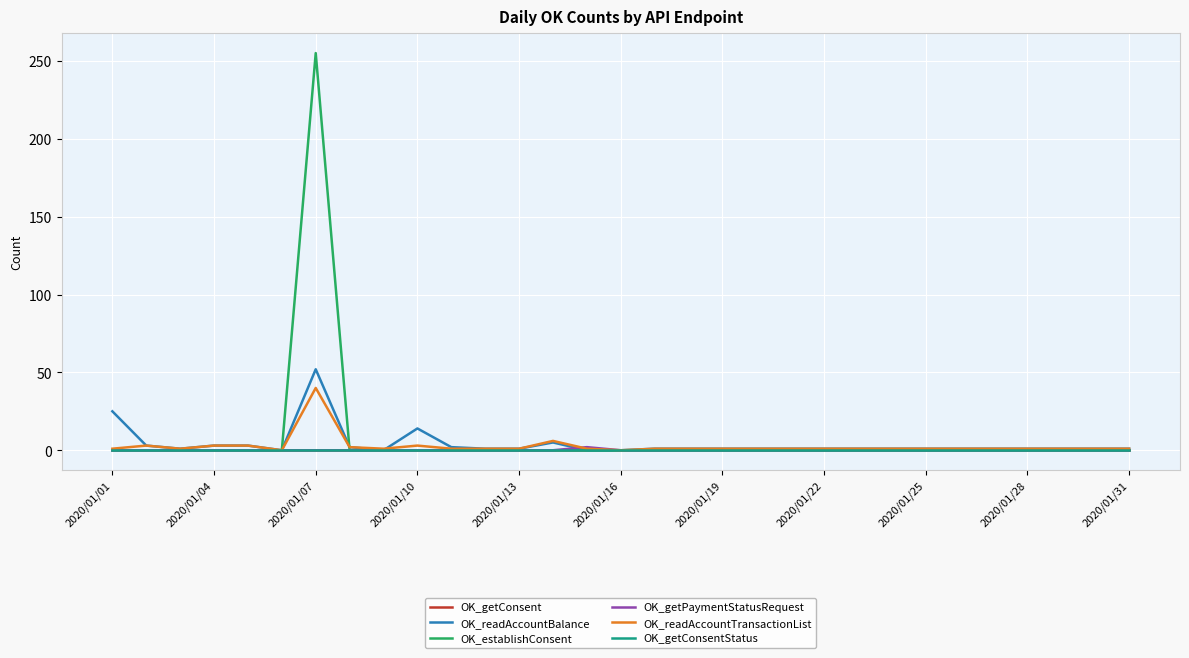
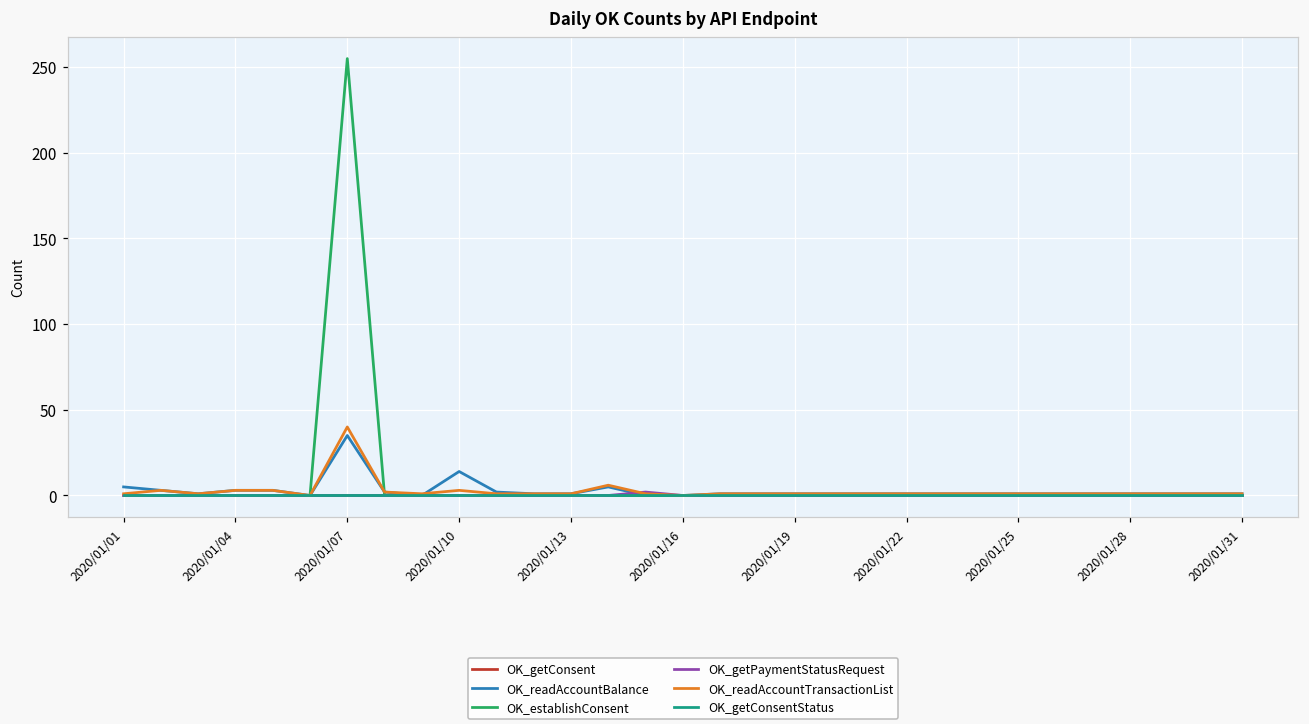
OK_readAccountBalance, 2020/01/01: 25 -> 5
OK_readAccountBalance, 2020/01/07: 52 -> 35
